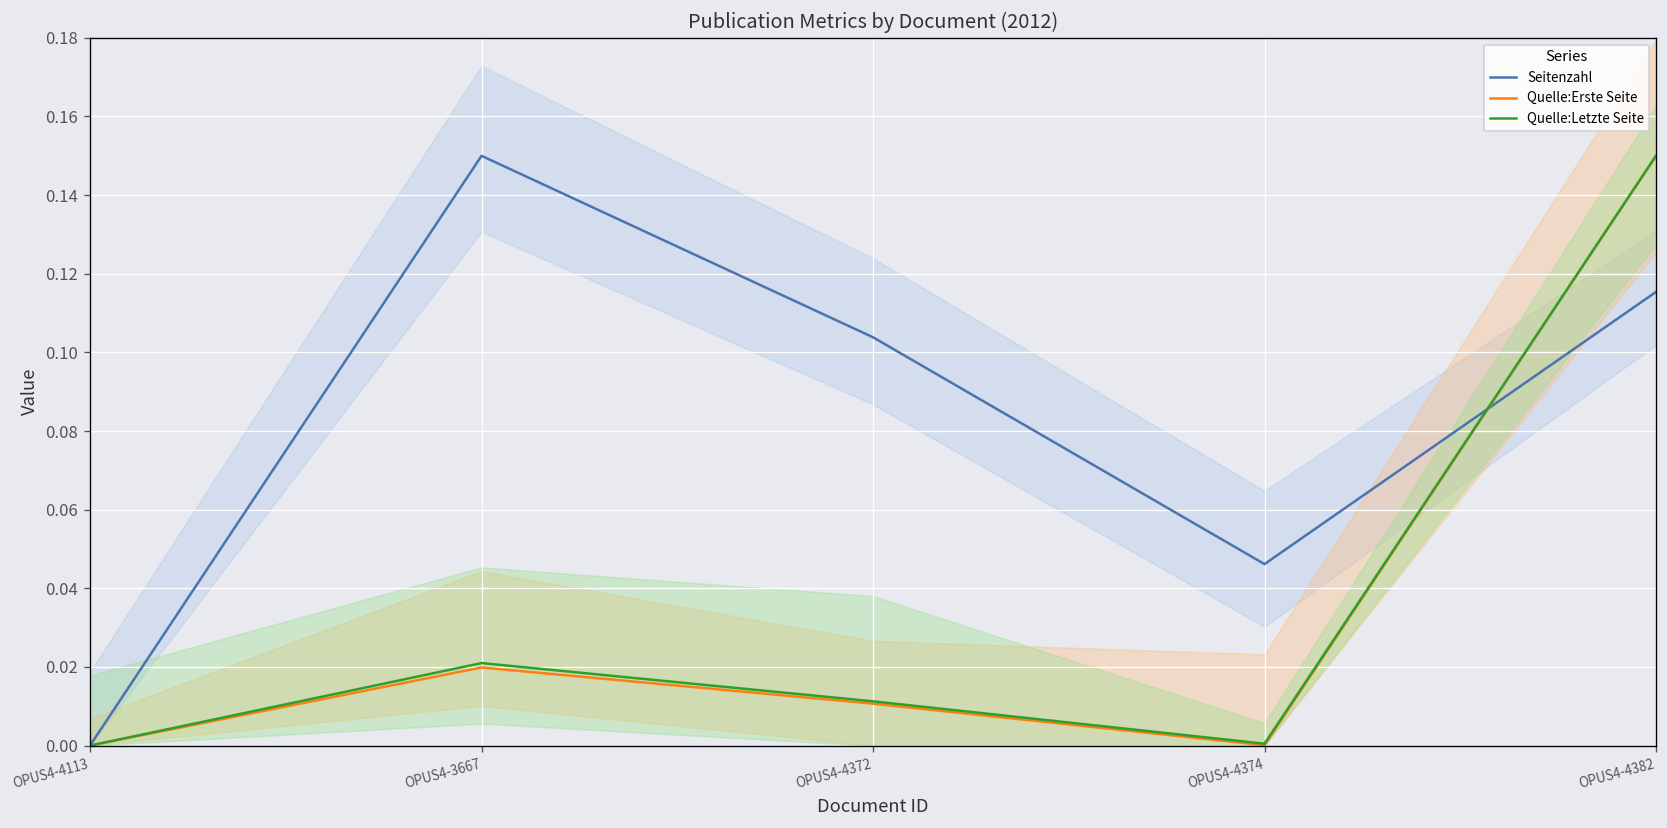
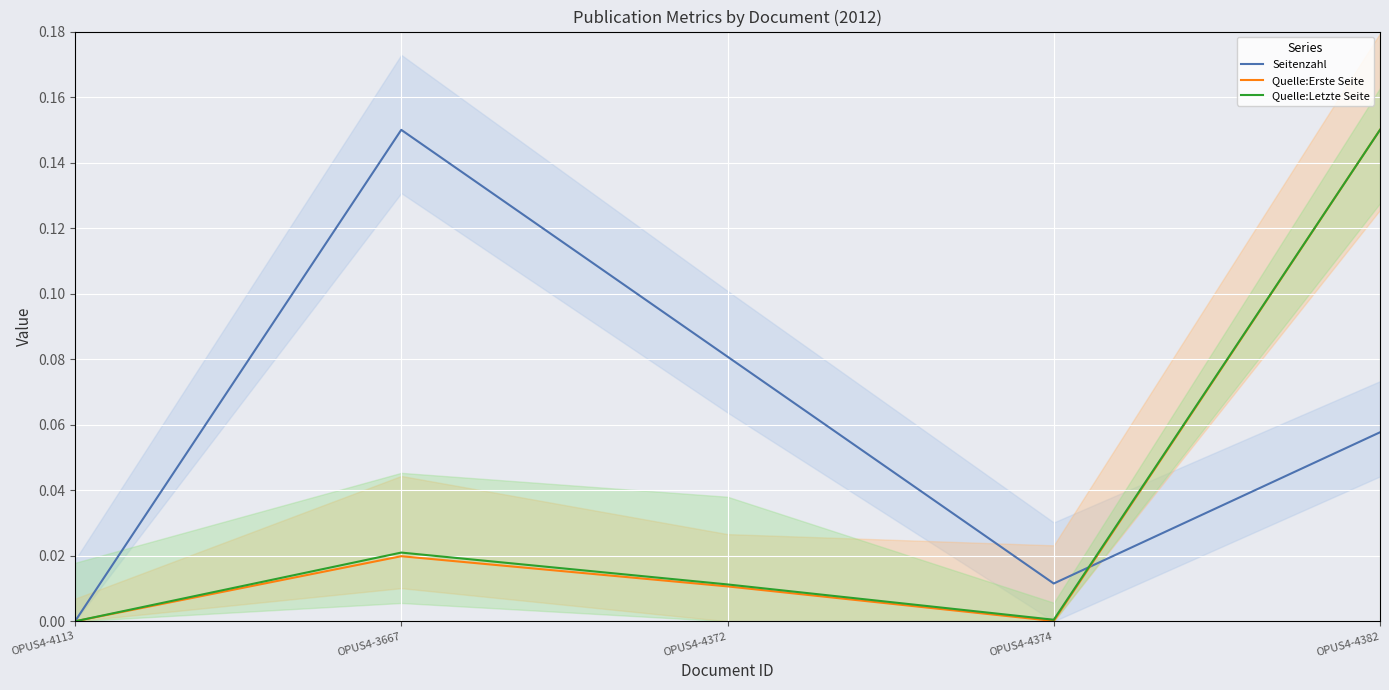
Seitenzahl, OPUS4-4372: 0.104 -> 0.081
Seitenzahl, OPUS4-4374: 0.046 -> 0.012
Seitenzahl, OPUS4-4382: 0.115 -> 0.058
